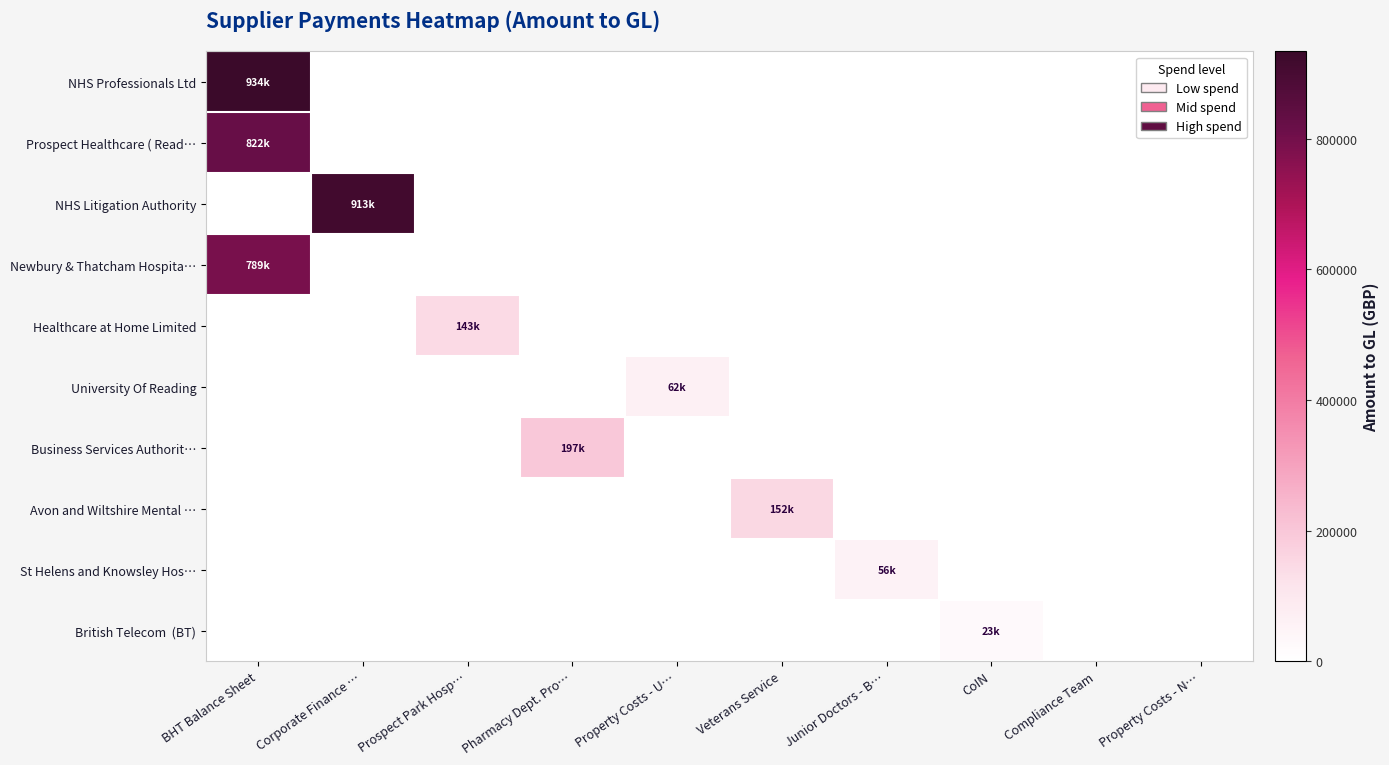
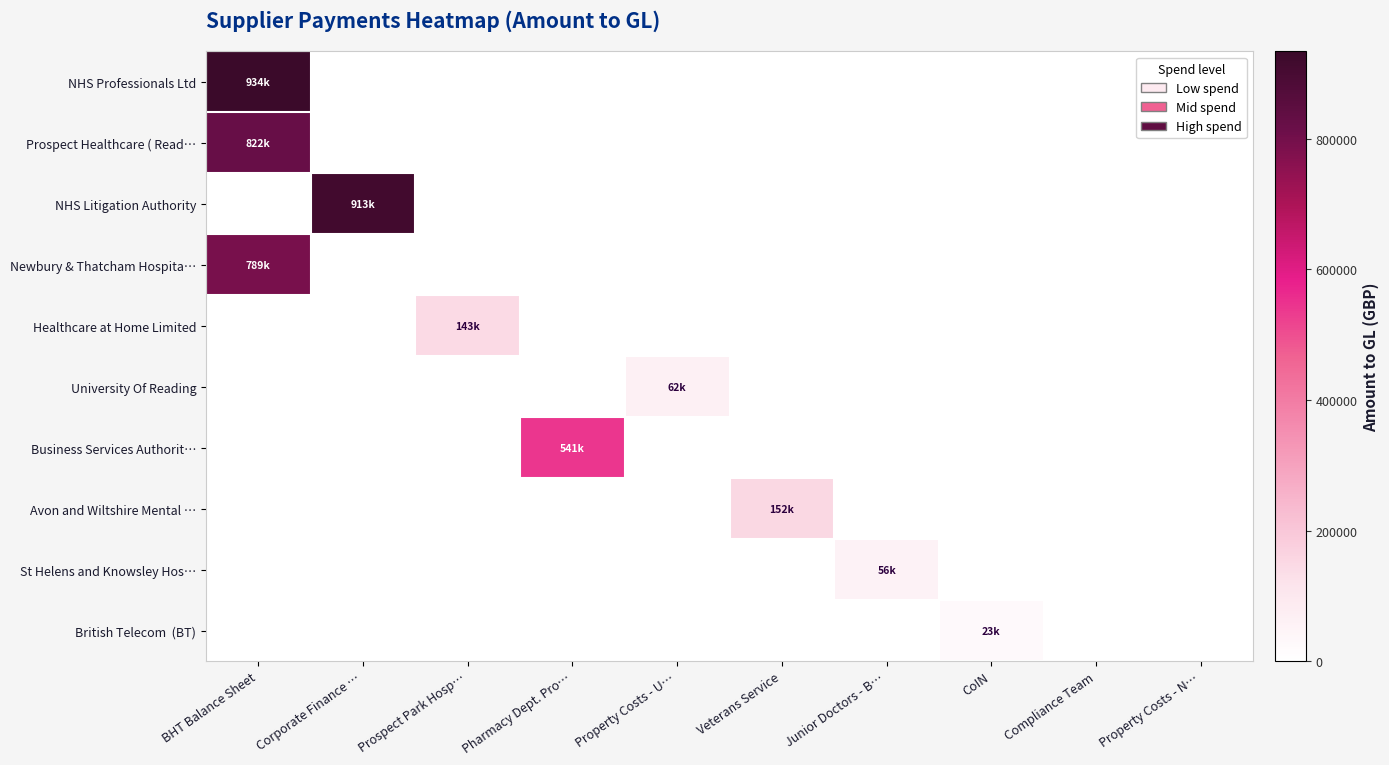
Business Services Authorit…, Pharmacy Dept. Pro…: 197k -> 541k
